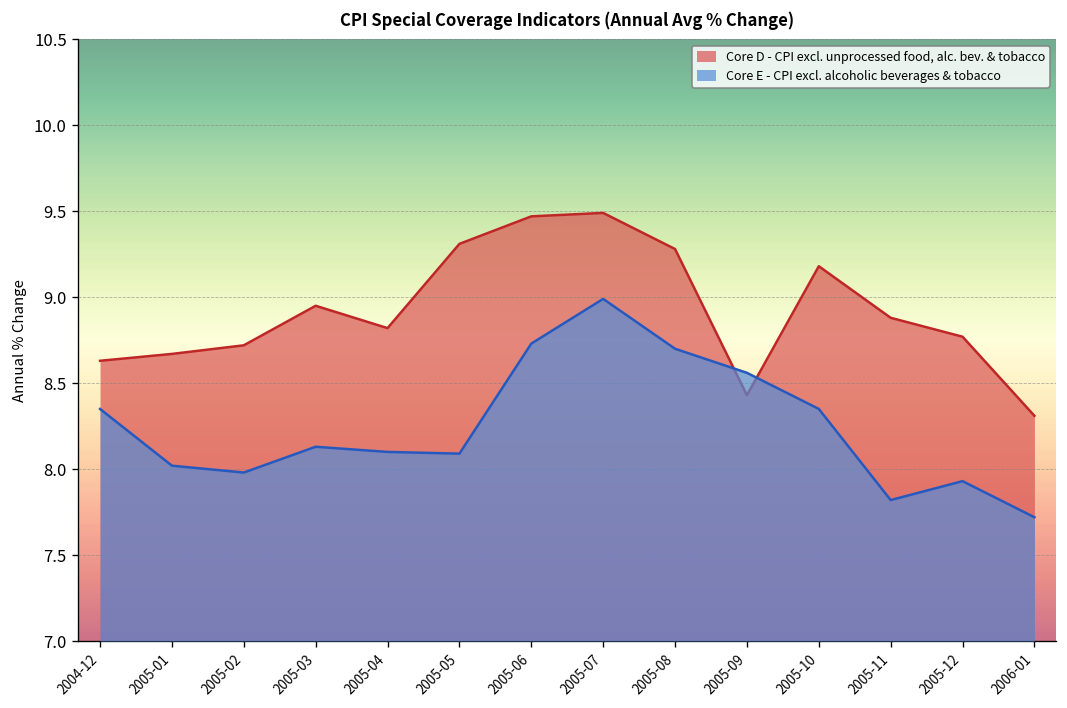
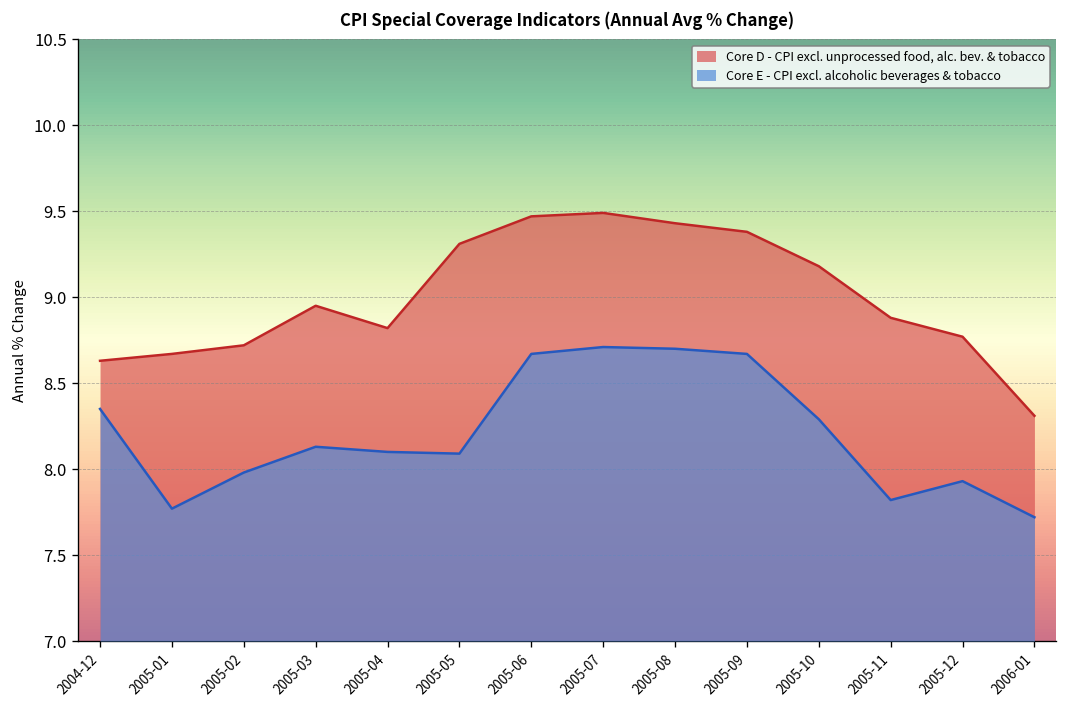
Core E - CPI excl. alcoholic beverages & tobacco, 2005-01: 8.02 -> 7.77
Core E - CPI excl. alcoholic beverages & tobacco, 2005-06: 8.73 -> 8.67
Core E - CPI excl. alcoholic beverages & tobacco, 2005-07: 8.99 -> 8.71
Core D - CPI excl. unprocessed food, alc. bev. & tobacco, 2005-08: 9.28 -> 9.43
Core D - CPI excl. unprocessed food, alc. bev. & tobacco, 2005-09: 8.43 -> 9.38
Core E - CPI excl. alcoholic beverages & tobacco, 2005-09: 8.56 -> 8.67
Core E - CPI excl. alcoholic beverages & tobacco, 2005-10: 8.35 -> 8.29
